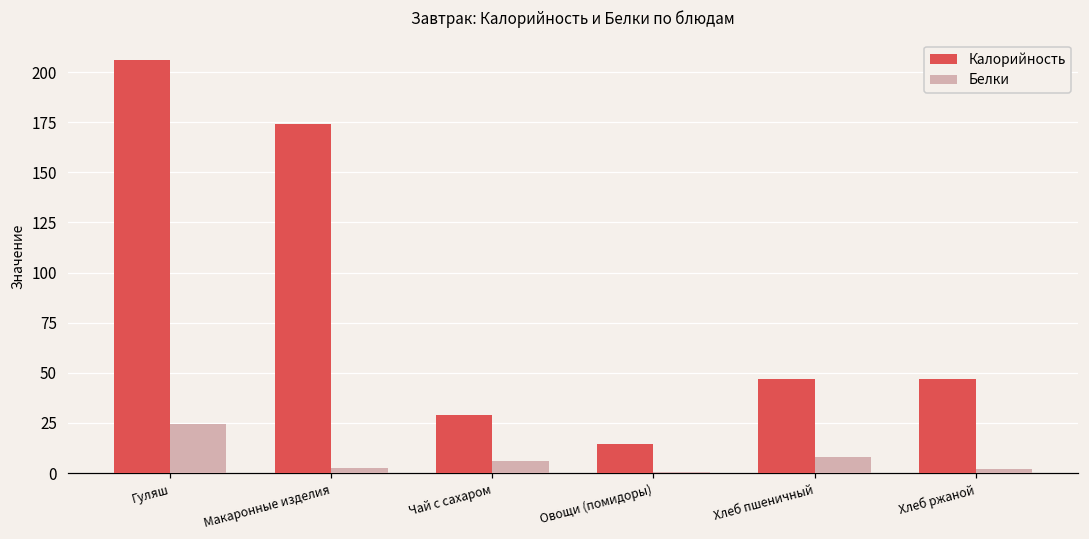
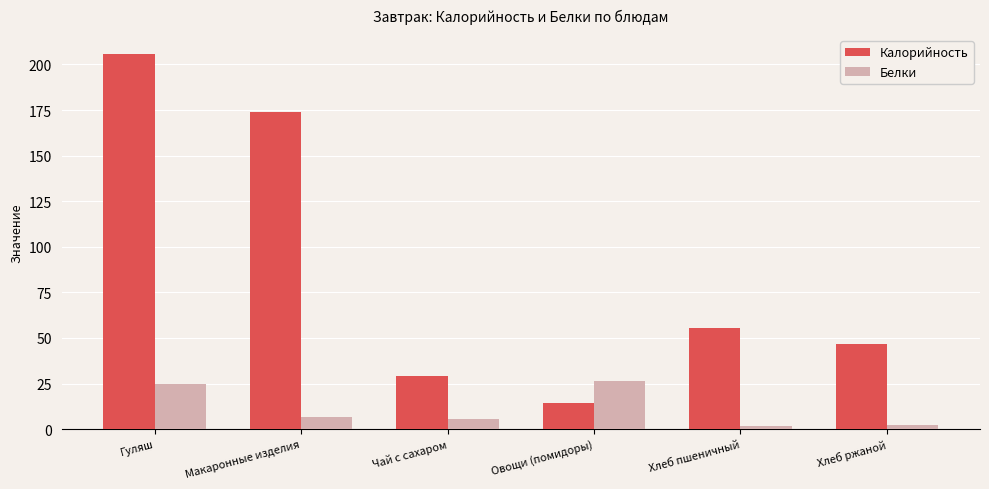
Белки, Макаронные изделия: 2 -> 7
Белки, Овощи (помидоры): 1 -> 26
Калорийность, Хлеб пшеничный: 47 -> 55
Белки, Хлеб пшеничный: 8 -> 2
